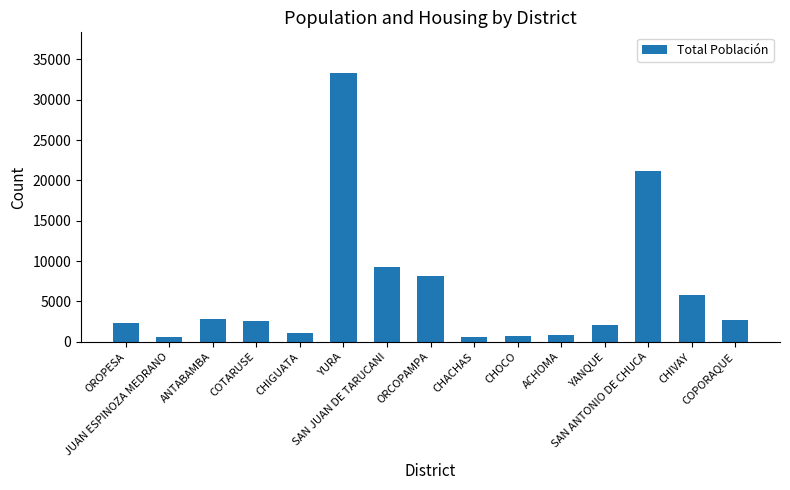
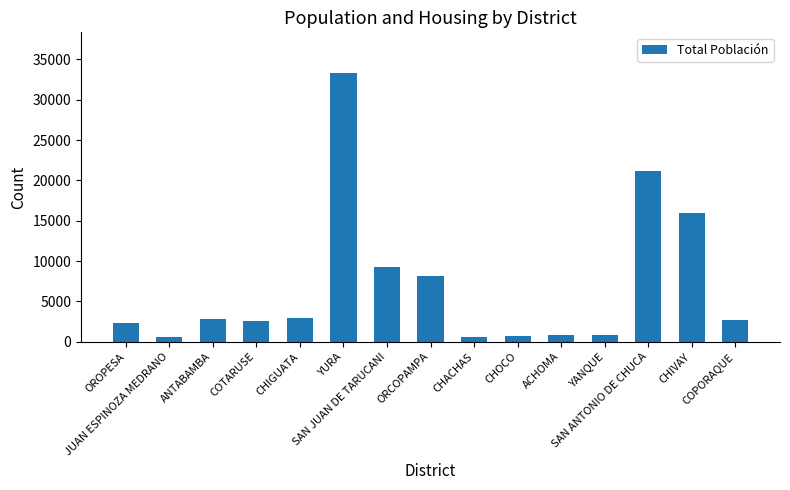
CHIGUATA: 1000 -> 3000
YANQUE: 2000 -> 1000
CHIVAY: 6000 -> 16000
